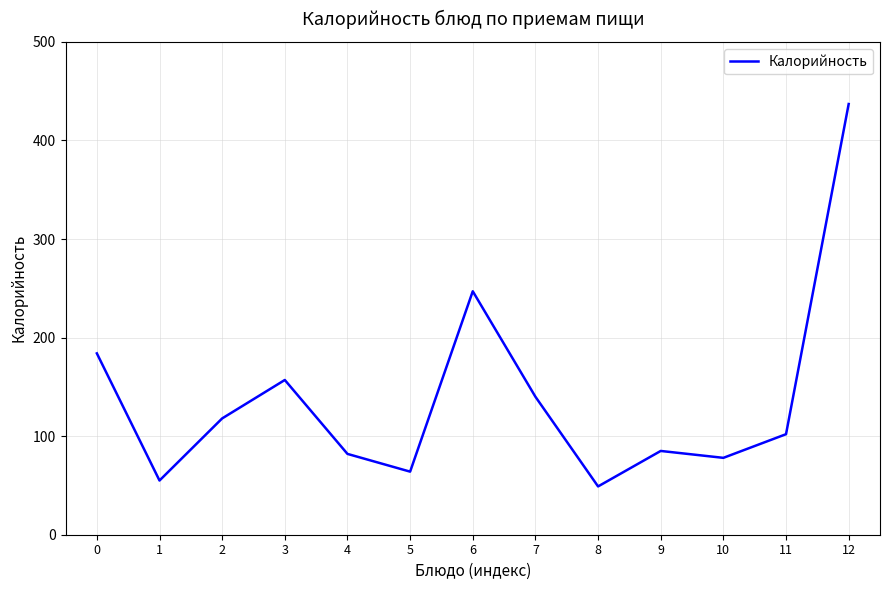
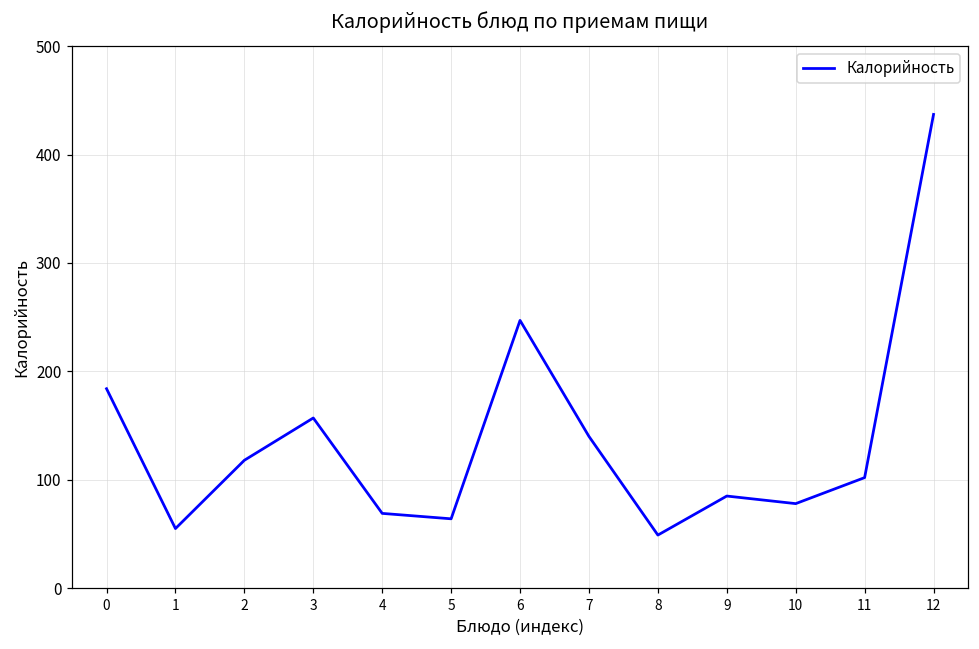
4: 80 -> 70
